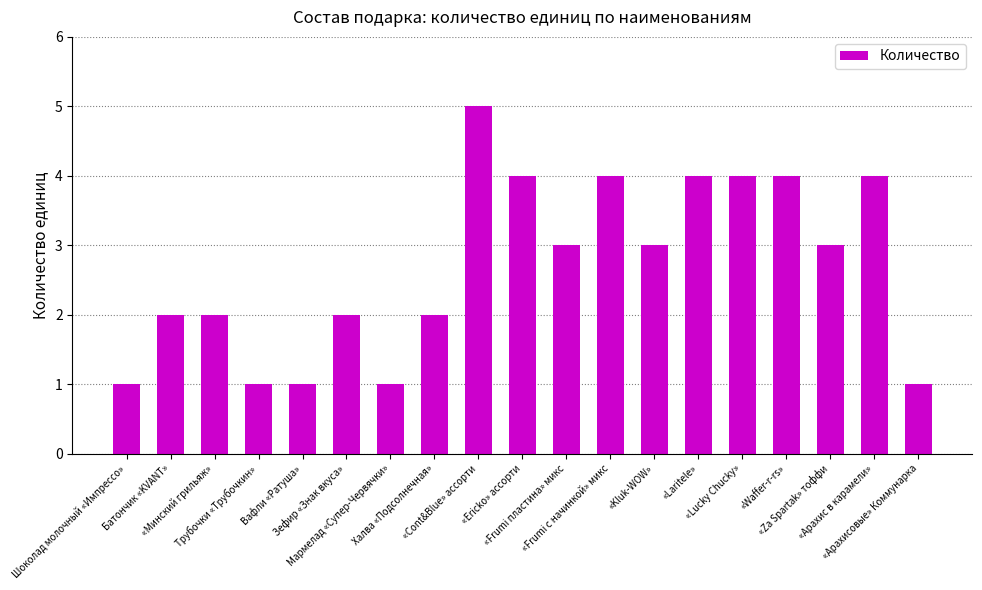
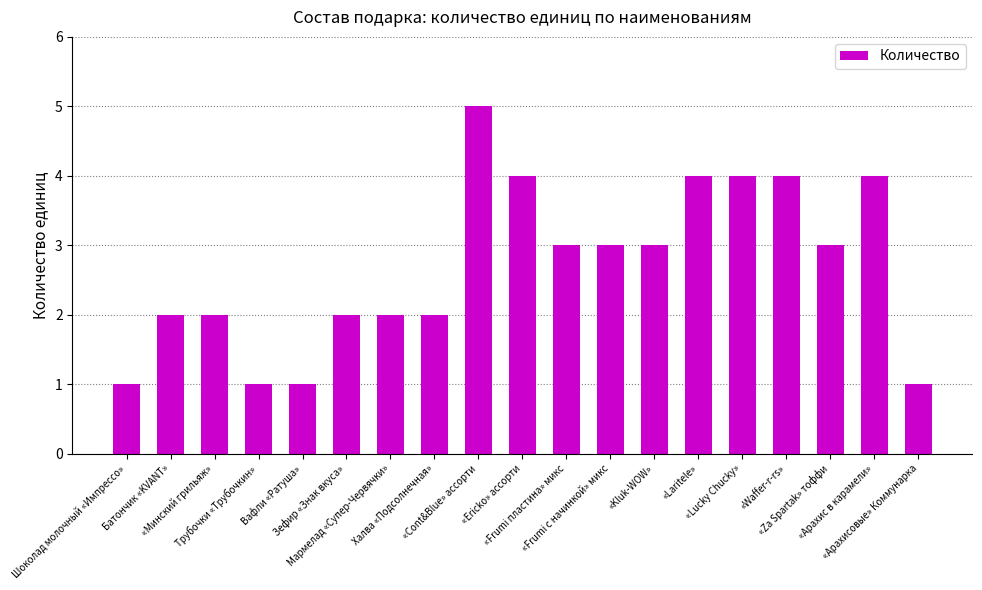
Мармелад «Супер-Червячки»: 1 -> 2
«Frumi с начинкой» микс: 4 -> 3
